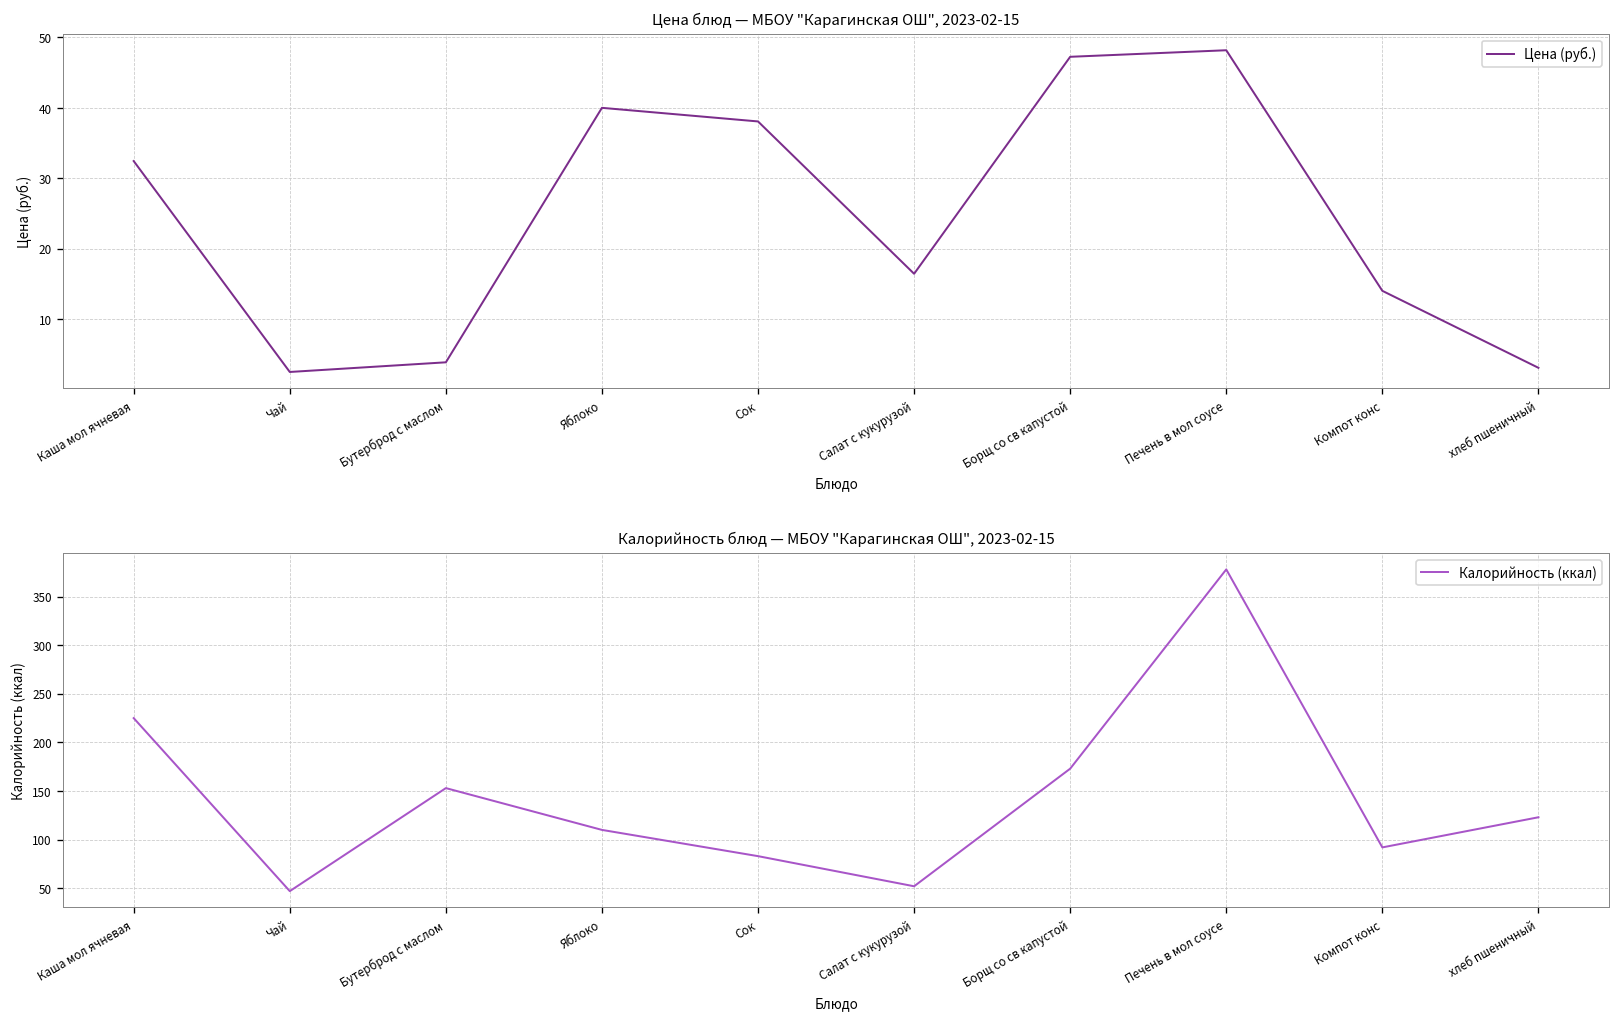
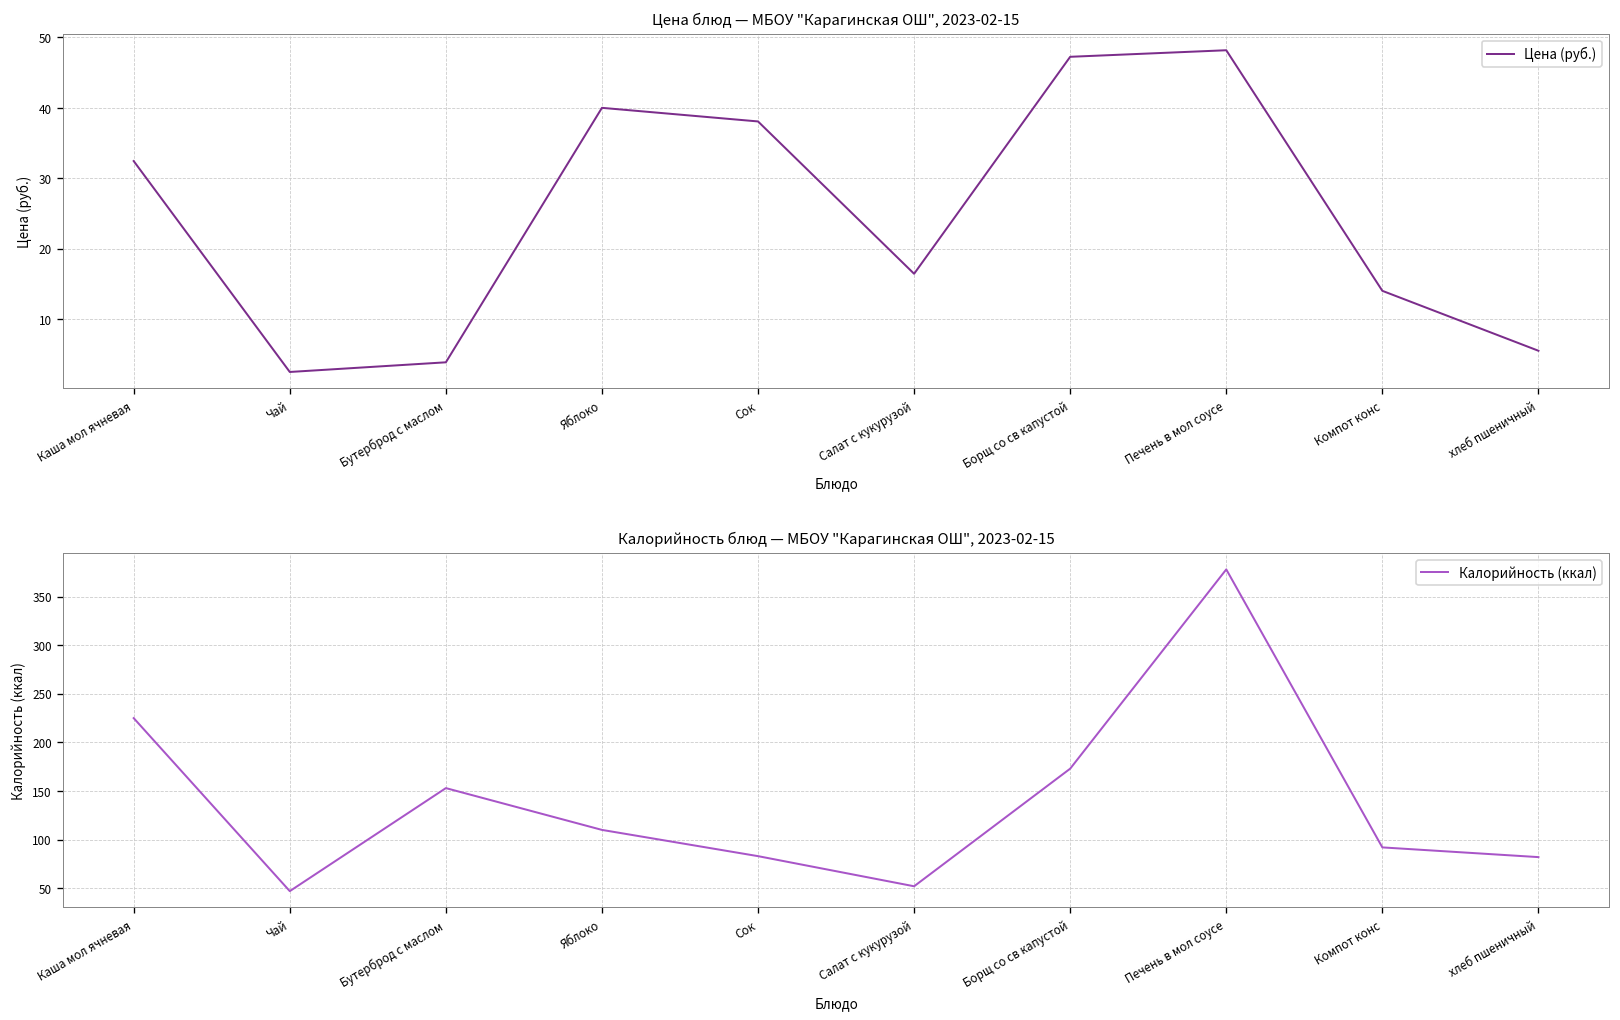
Цена блюд — МБОУ "Карагинская ОШ", 2023-02-15, хлеб пшеничный: 3 -> 6
Калорийность блюд — МБОУ "Карагинская ОШ", 2023-02-15, хлеб пшеничный: 120 -> 80
